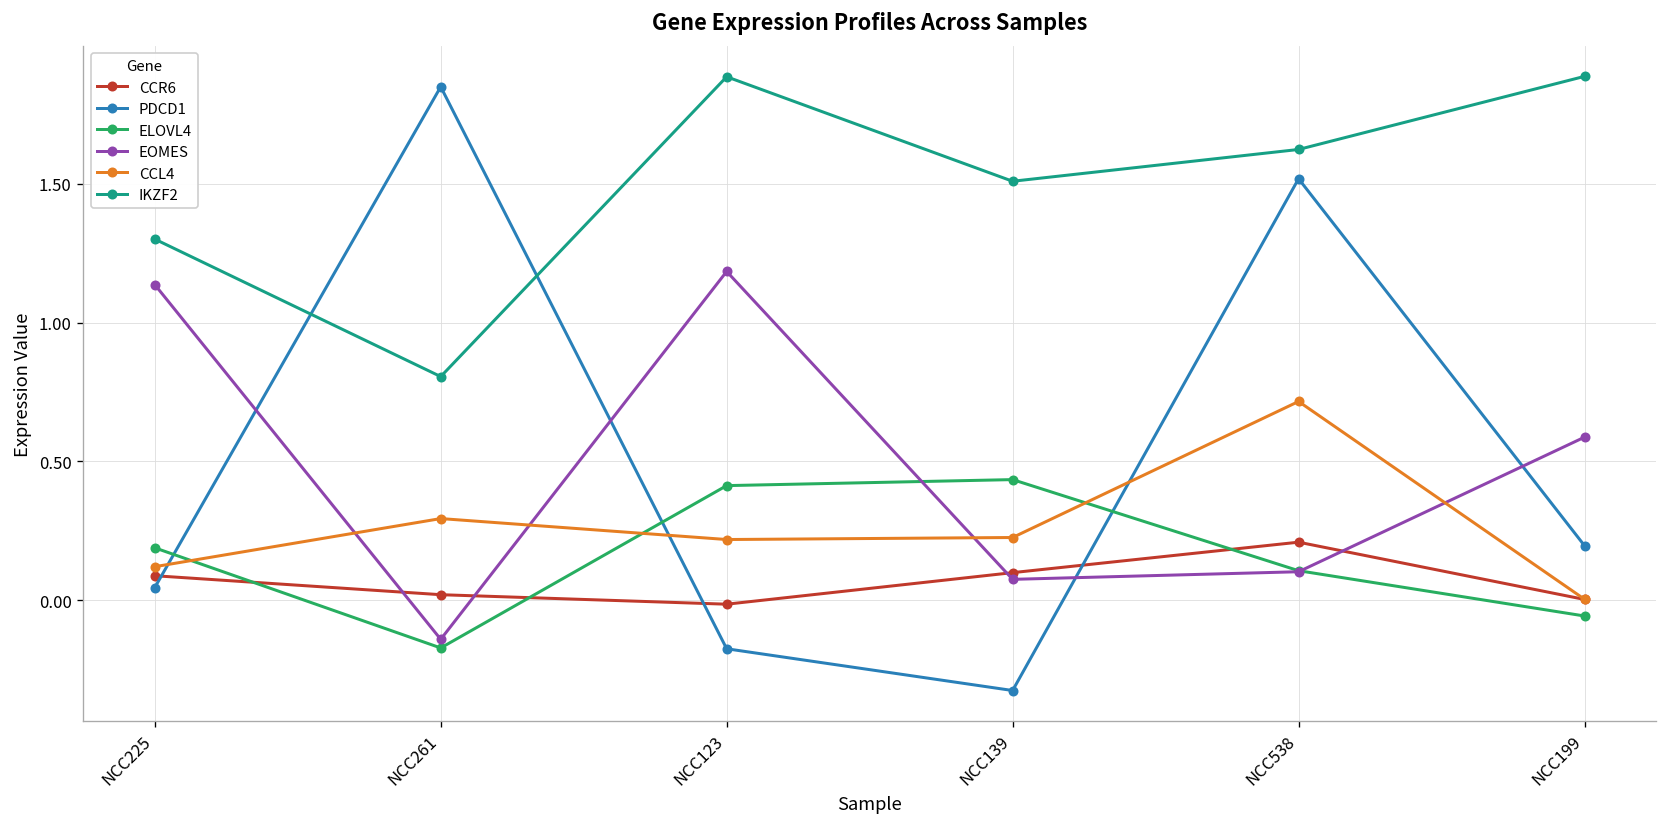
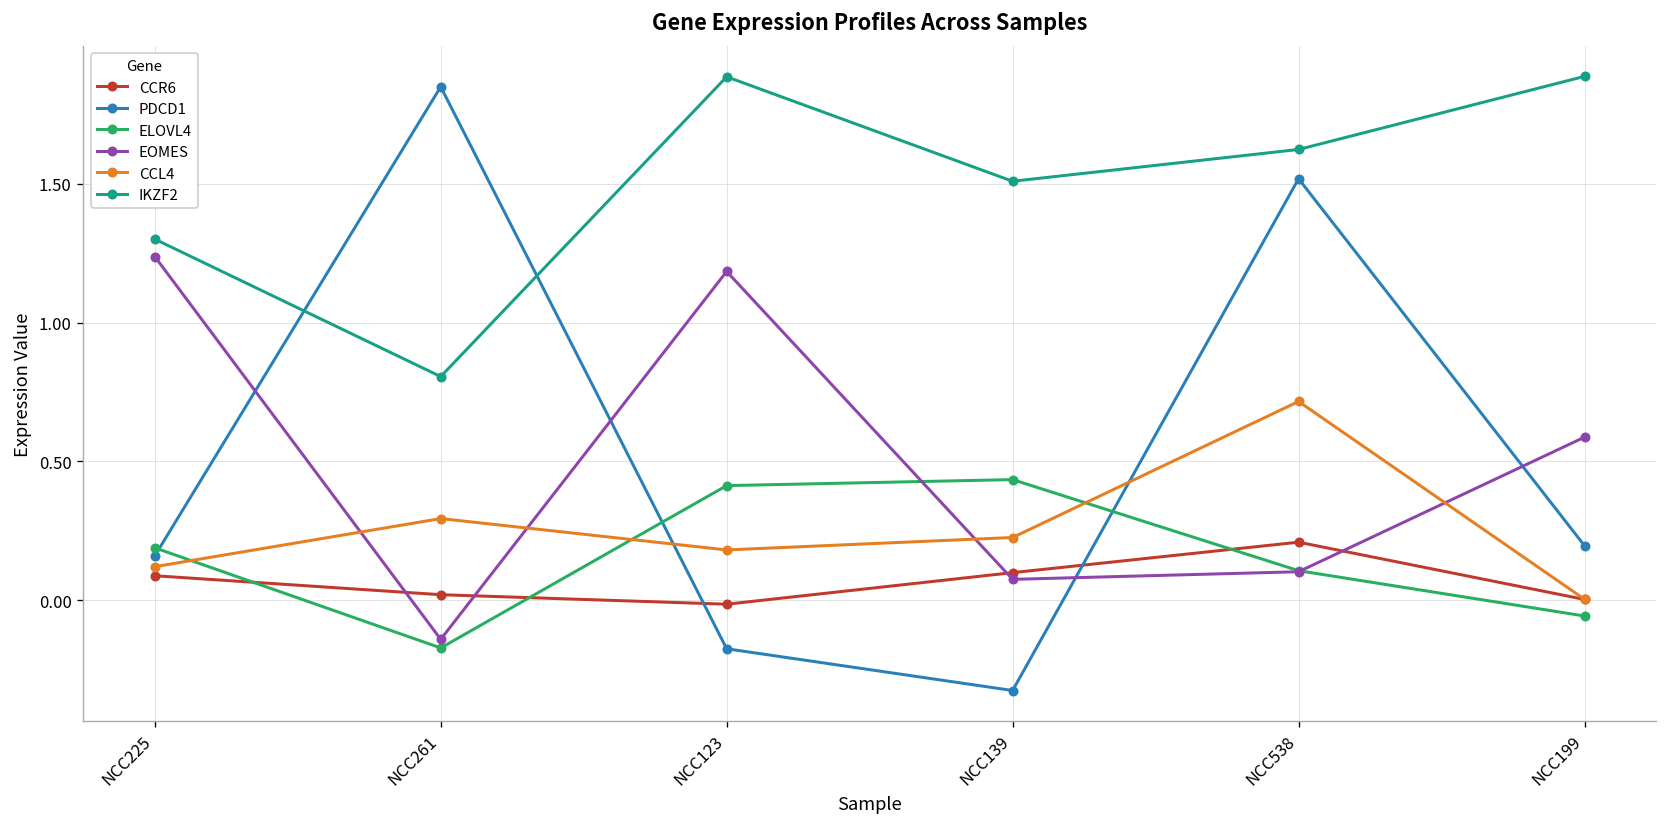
PDCD1, NCC225: 0.05 -> 0.16
EOMES, NCC225: 1.14 -> 1.24
CCL4, NCC123: 0.22 -> 0.18
